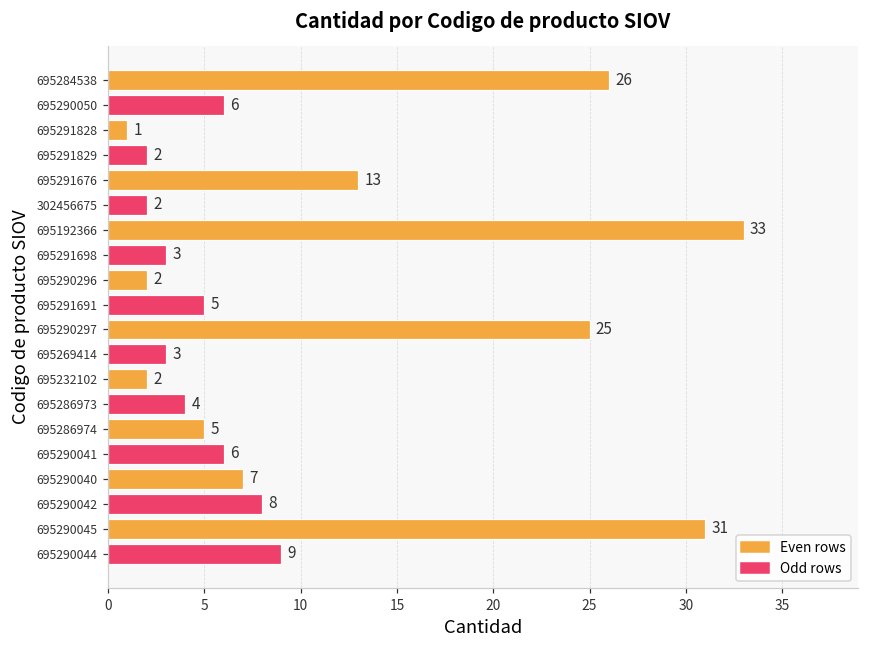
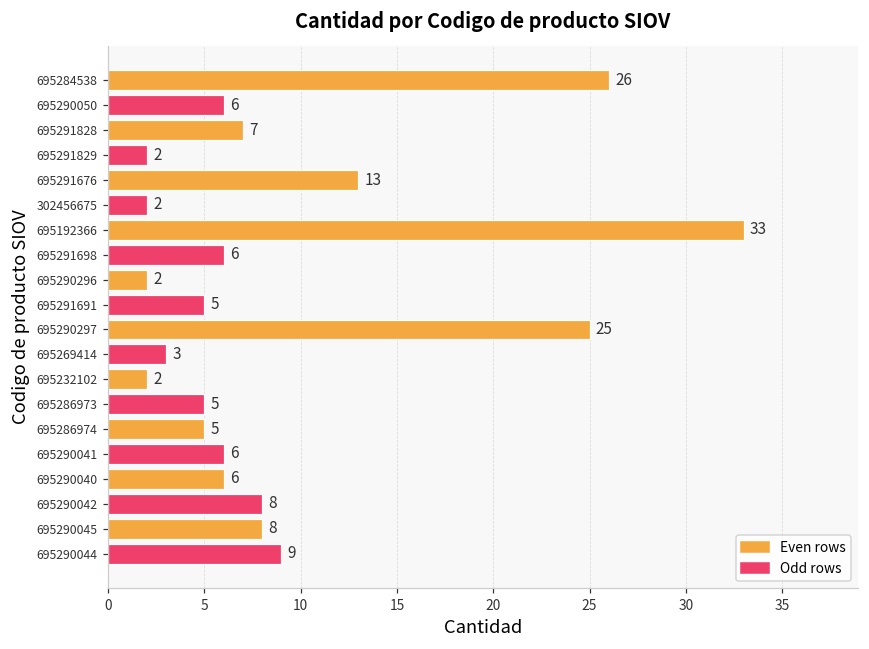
695291828: 1 -> 7
695291698: 3 -> 6
695286973: 4 -> 5
695290040: 7 -> 6
695290045: 31 -> 8
